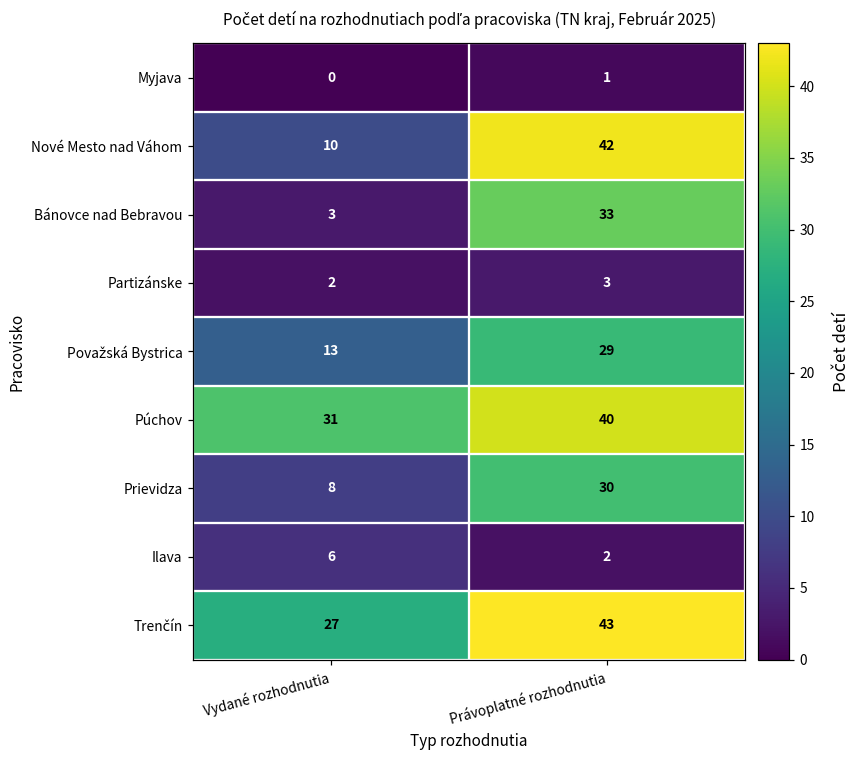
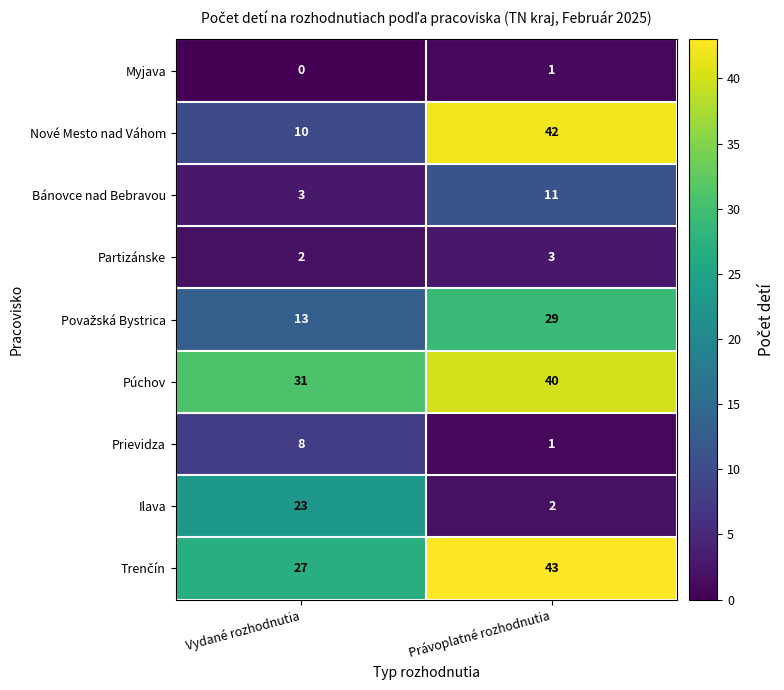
Bánovce nad Bebravou, Právoplatné rozhodnutia: 33 -> 11
Prievidza, Právoplatné rozhodnutia: 30 -> 1
Ilava, Vydané rozhodnutia: 6 -> 23
